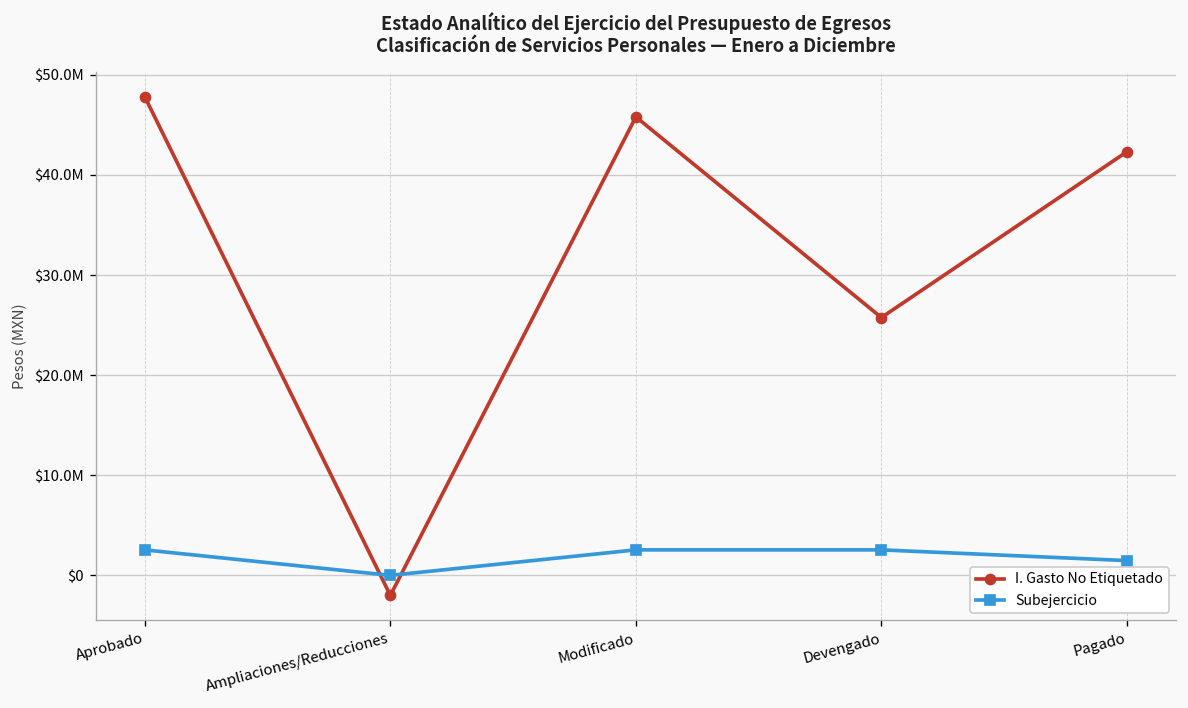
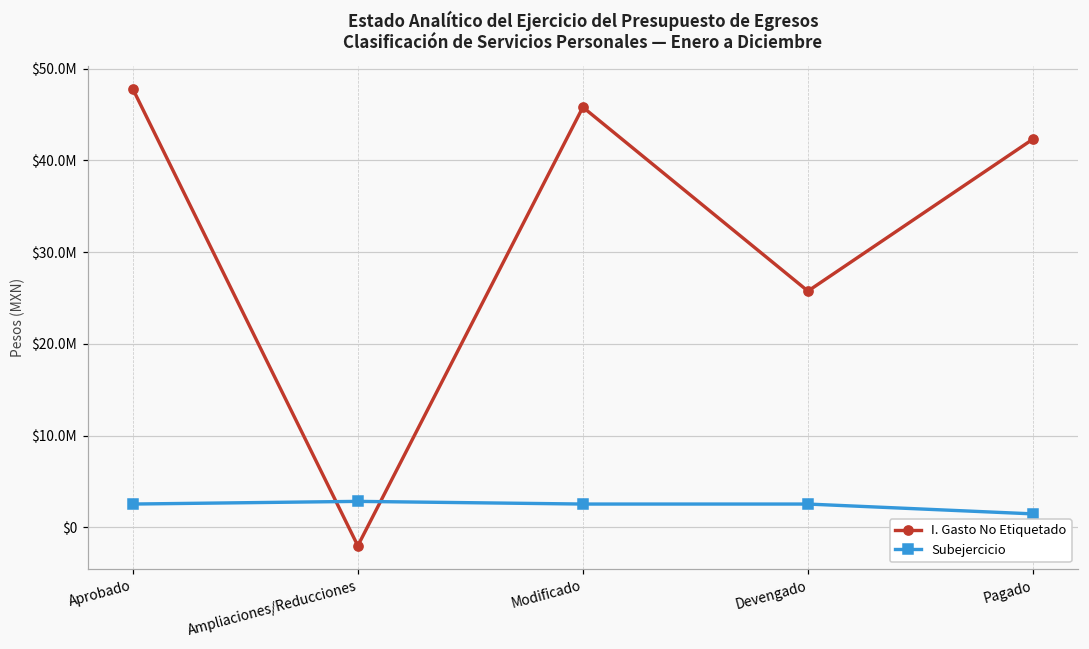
Subejercicio, Ampliaciones/Reducciones: $0 -> $3000000
